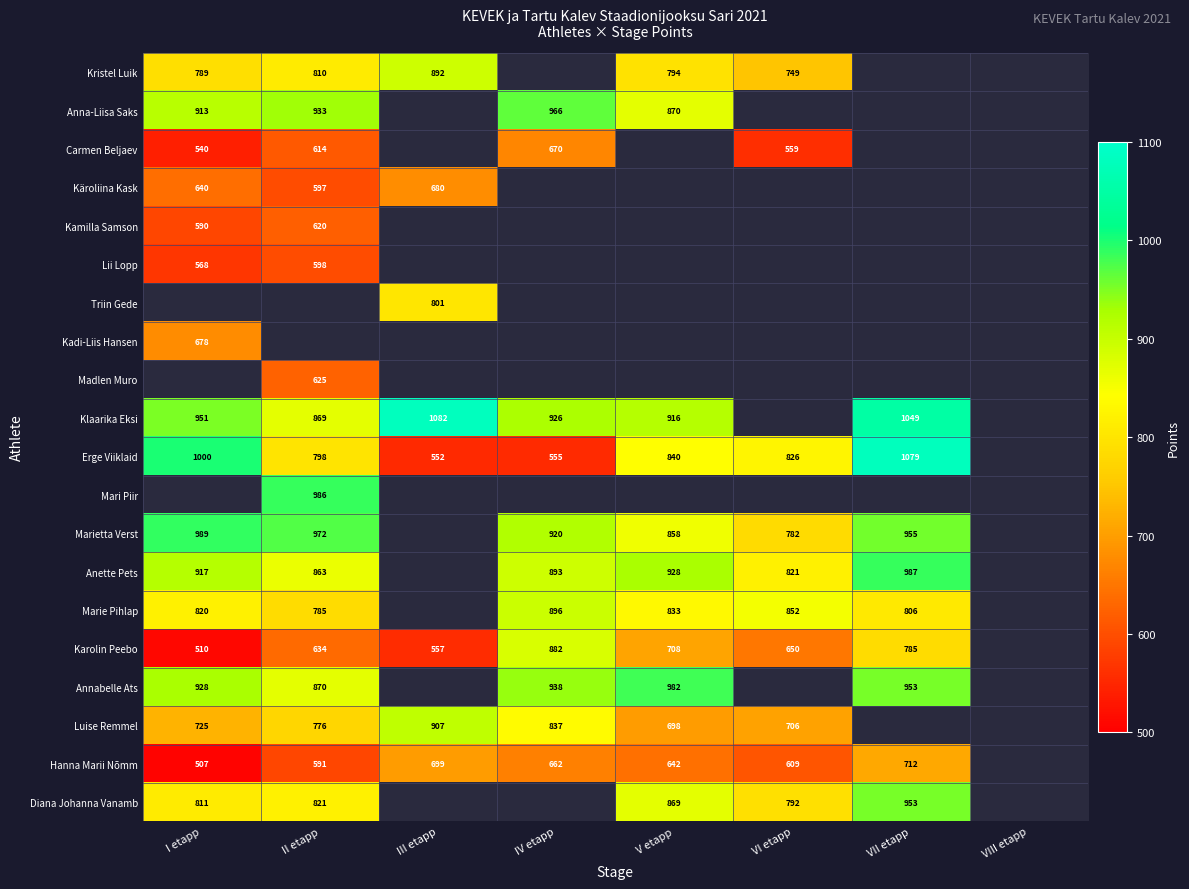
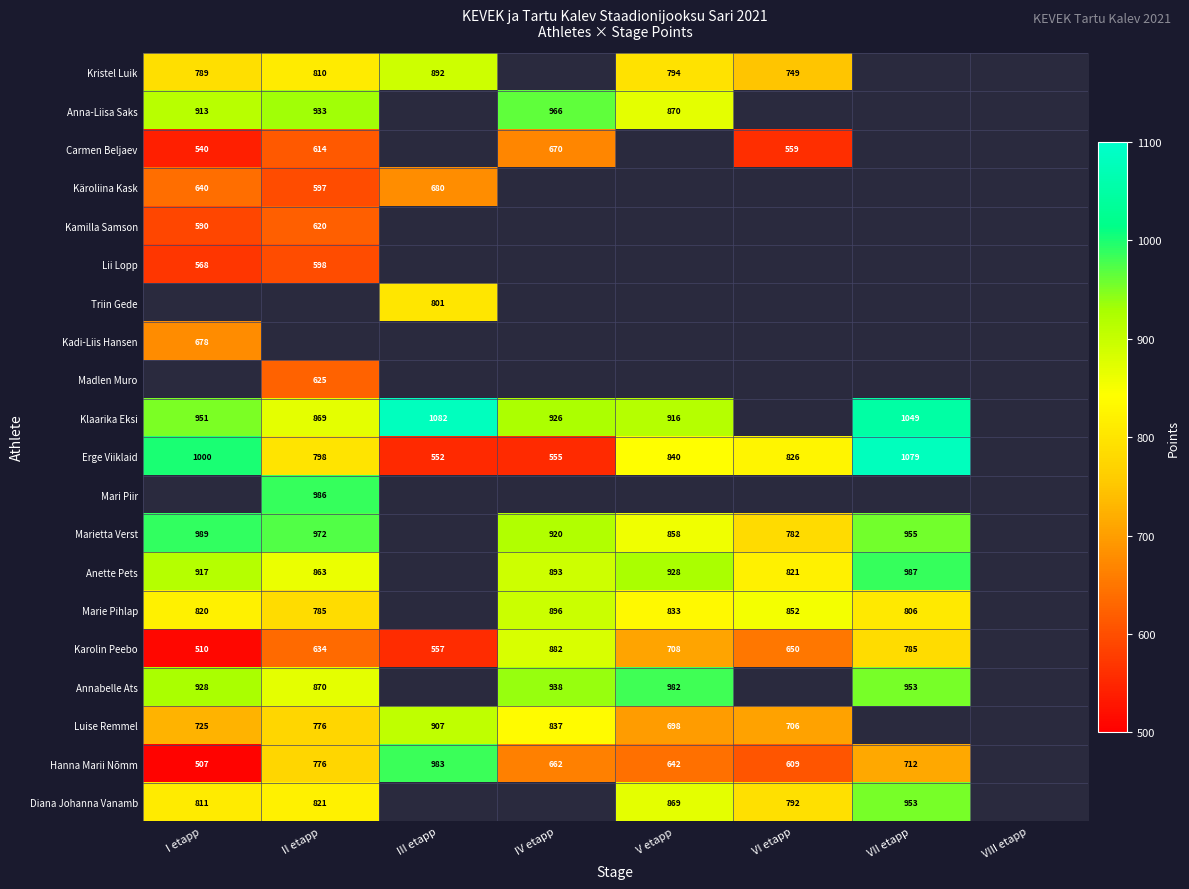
Hanna Marii Nõmm, II etapp: 591 -> 776
Hanna Marii Nõmm, III etapp: 699 -> 983
